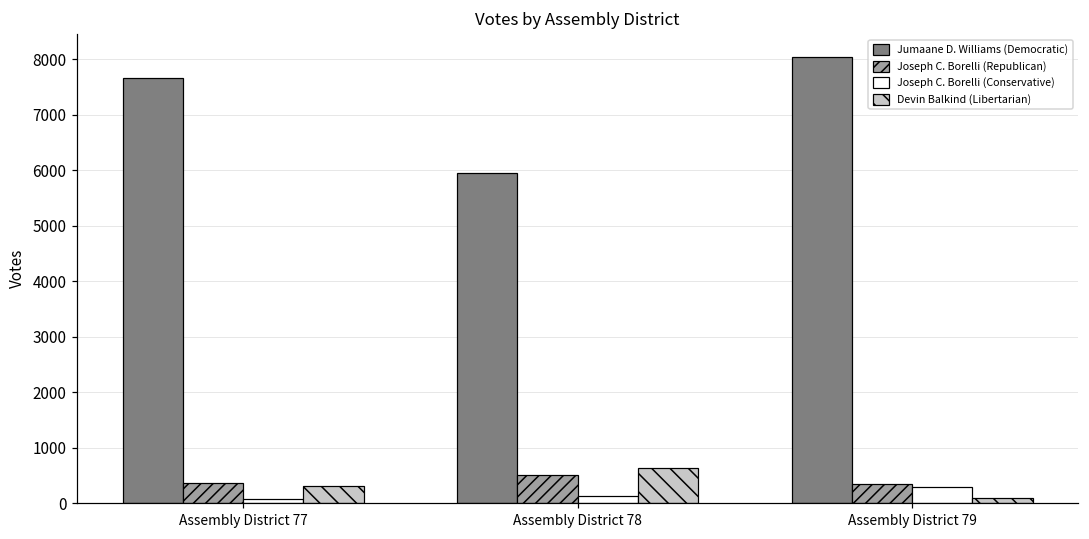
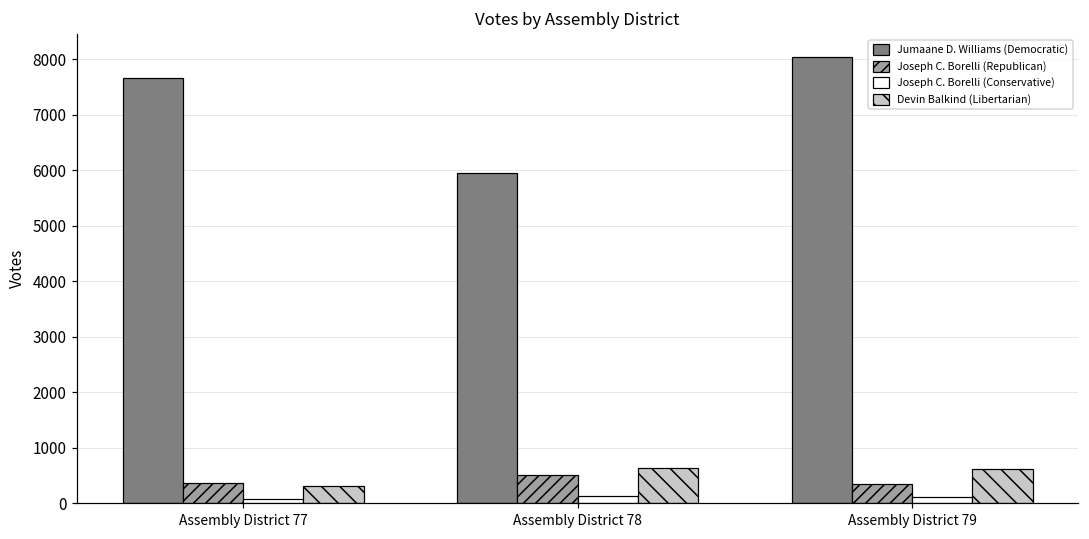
Joseph C. Borelli (Conservative), Assembly District 79: 300 -> 100
Devin Balkind (Libertarian), Assembly District 79: 100 -> 600
